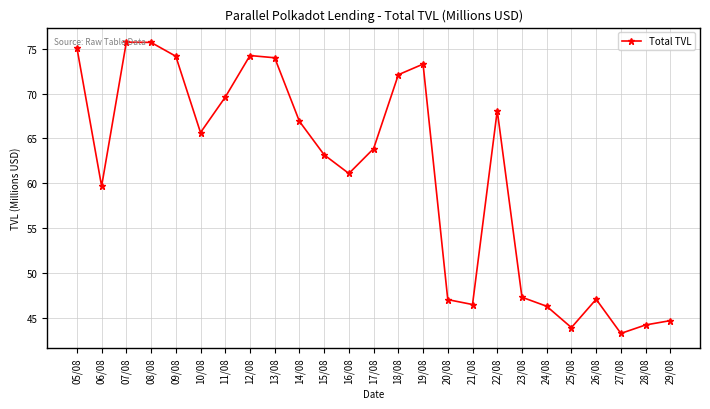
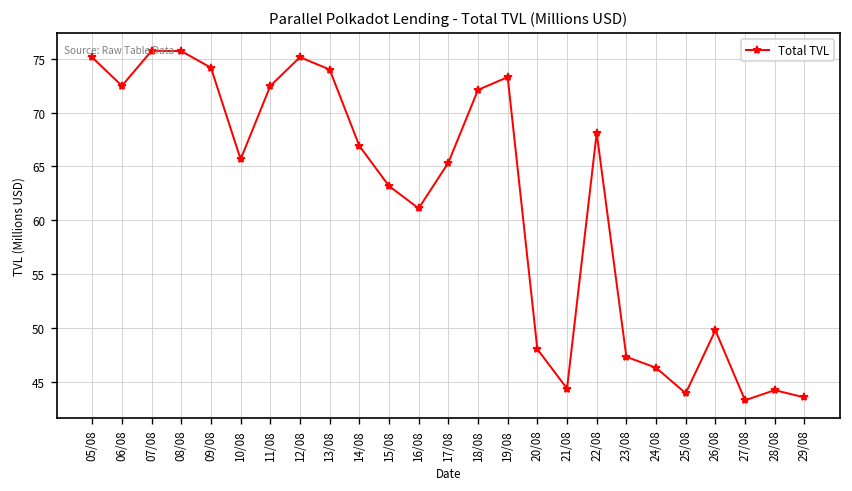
06/08: 60 -> 72
11/08: 70 -> 72
12/08: 74 -> 75
17/08: 64 -> 65
20/08: 47 -> 48
21/08: 46 -> 44
26/08: 47 -> 50
29/08: 45 -> 44
